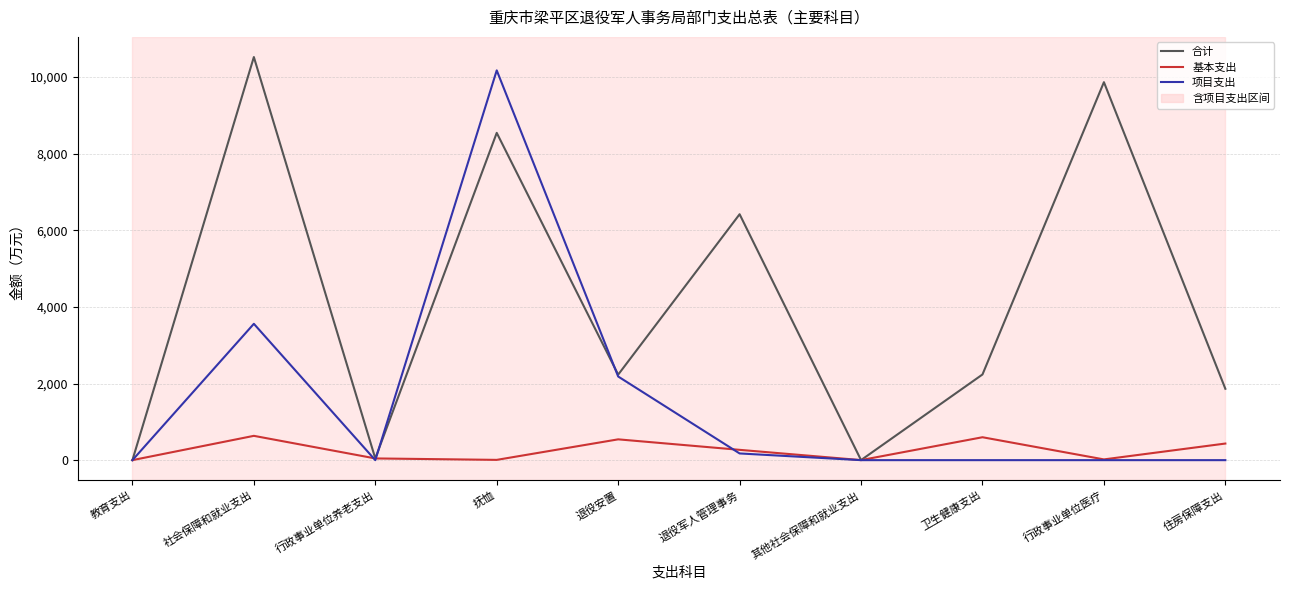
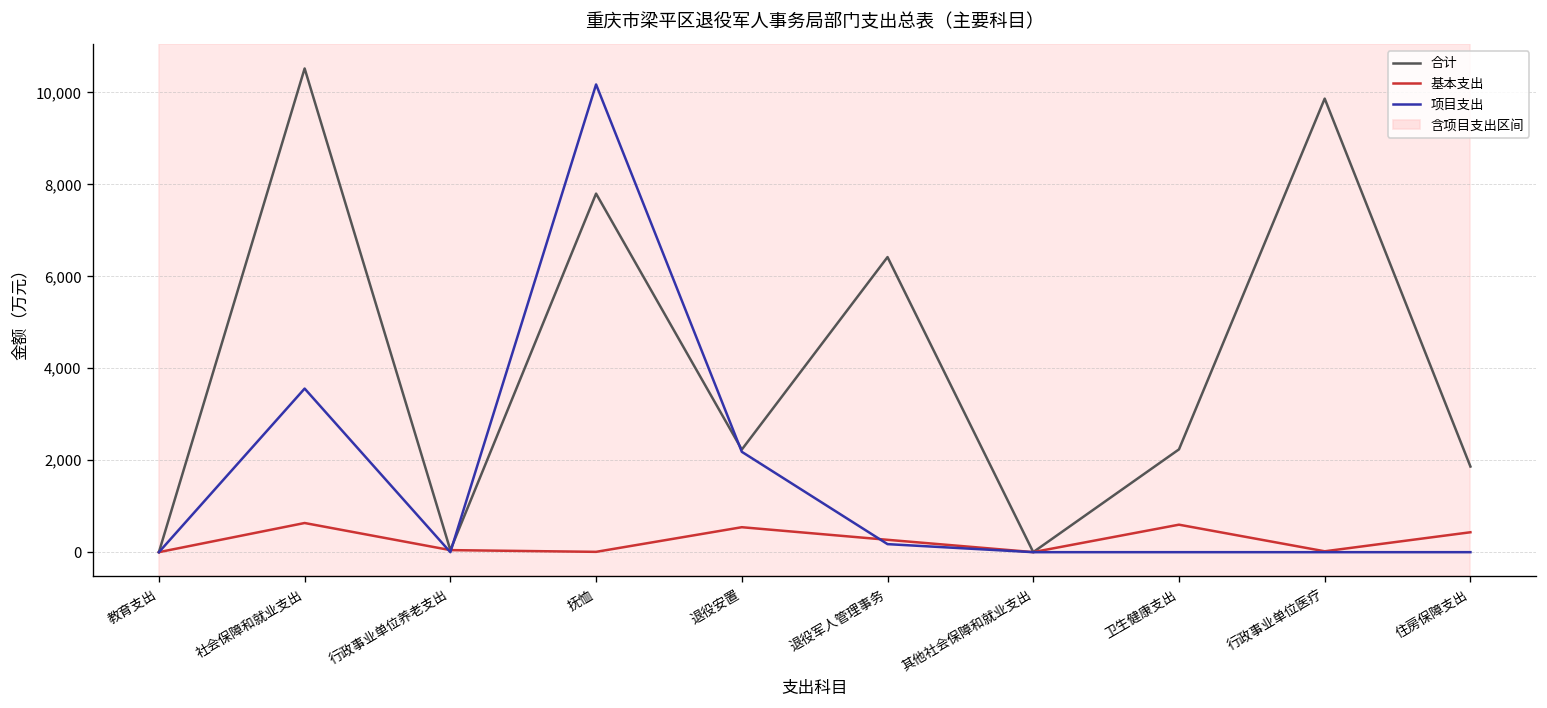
合计, 抚恤: 8,500 -> 7,800
